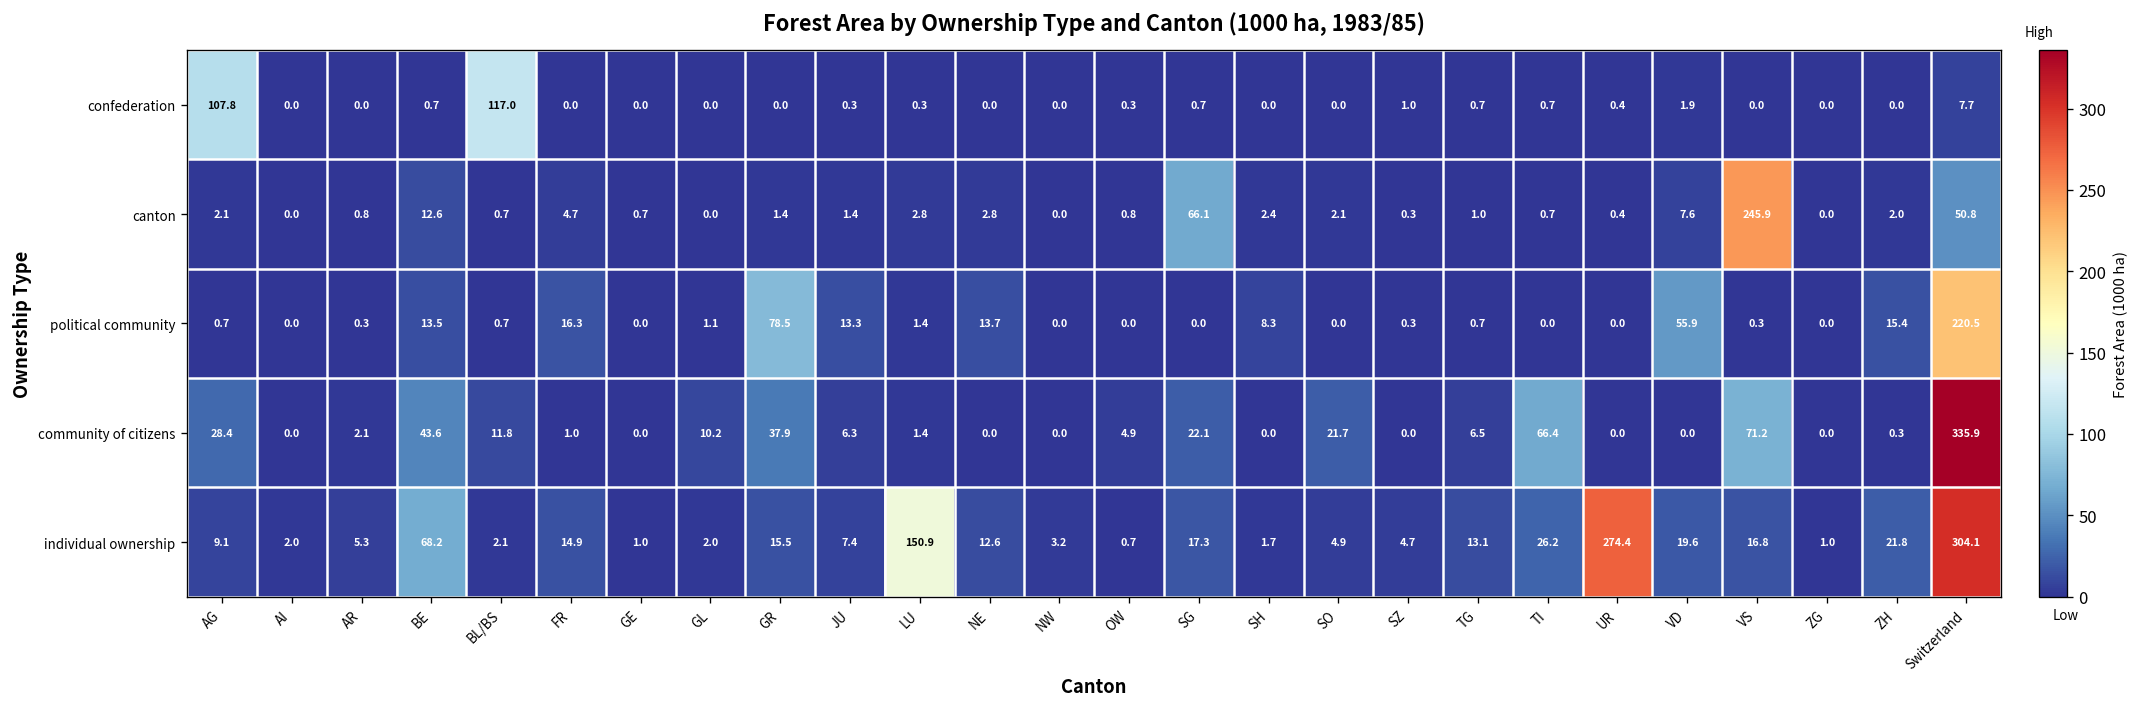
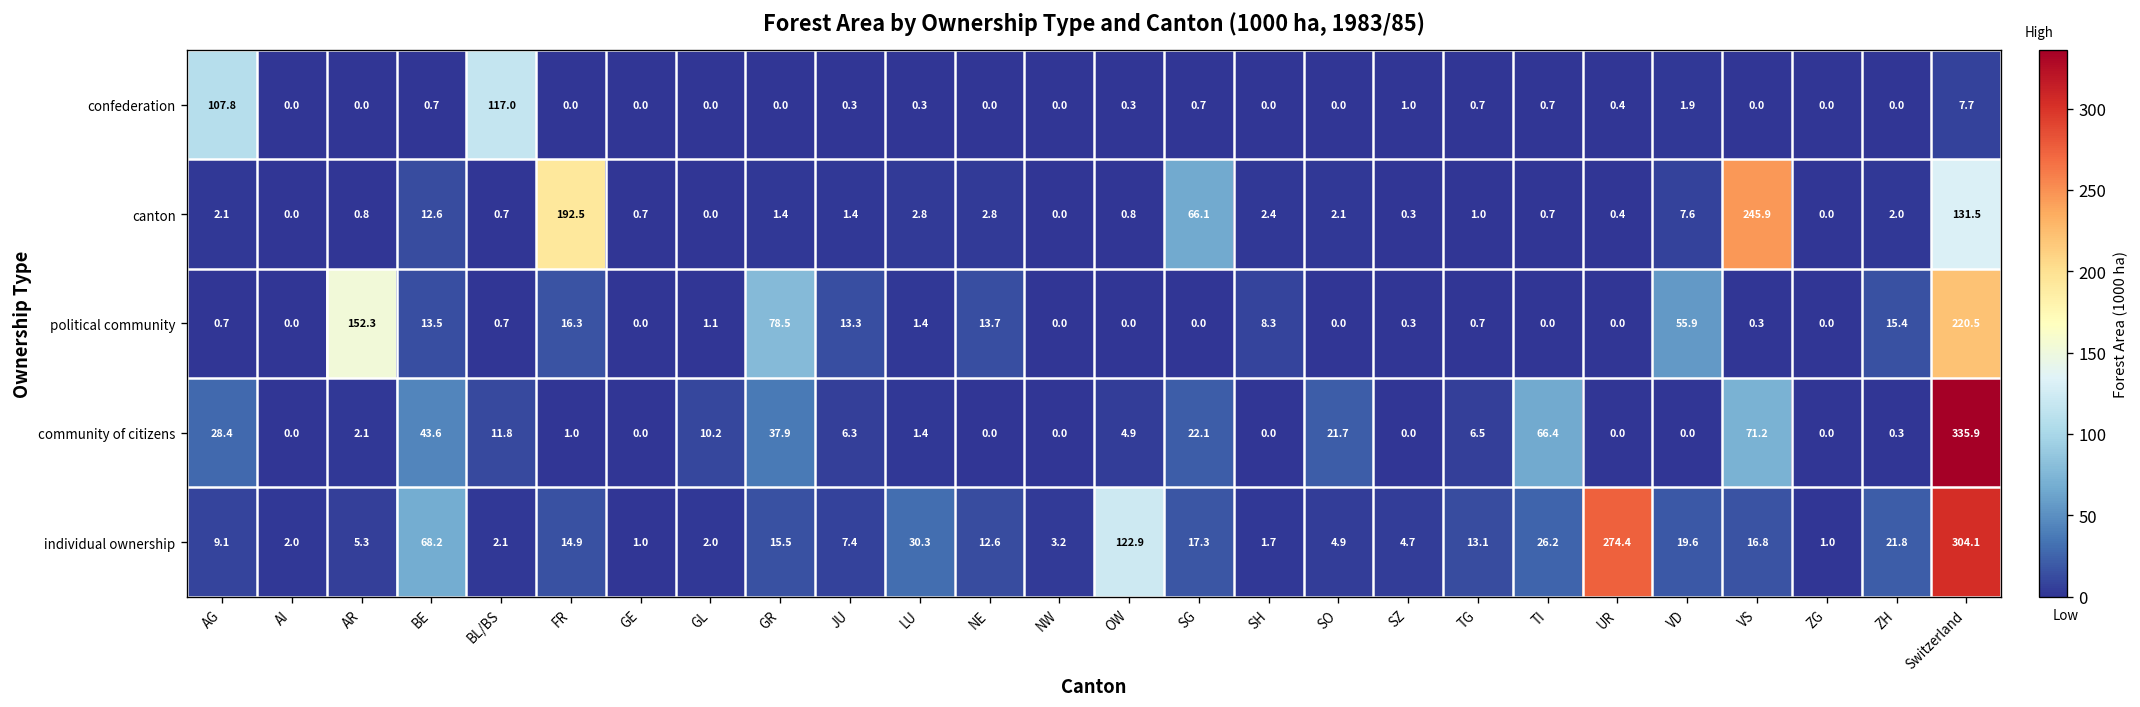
canton, FR: 4.7 -> 192.5
canton, Switzerland: 50.8 -> 131.5
political community, AR: 0.3 -> 152.3
individual ownership, LU: 150.9 -> 30.3
individual ownership, OW: 0.7 -> 122.9
